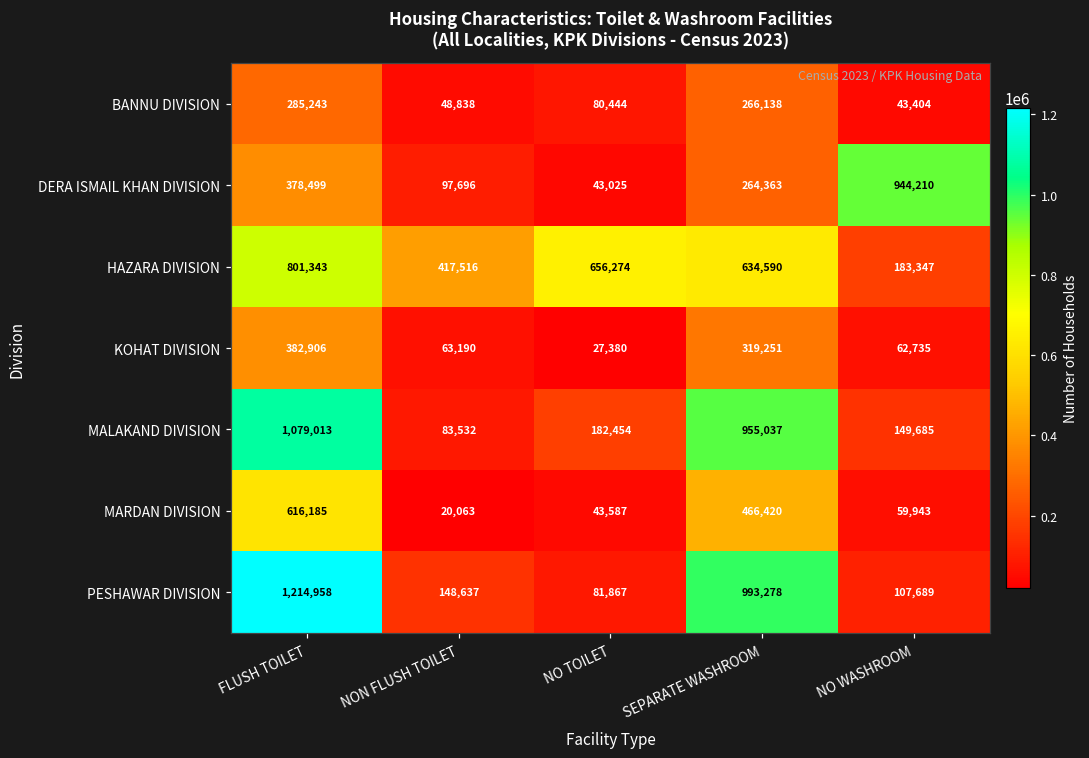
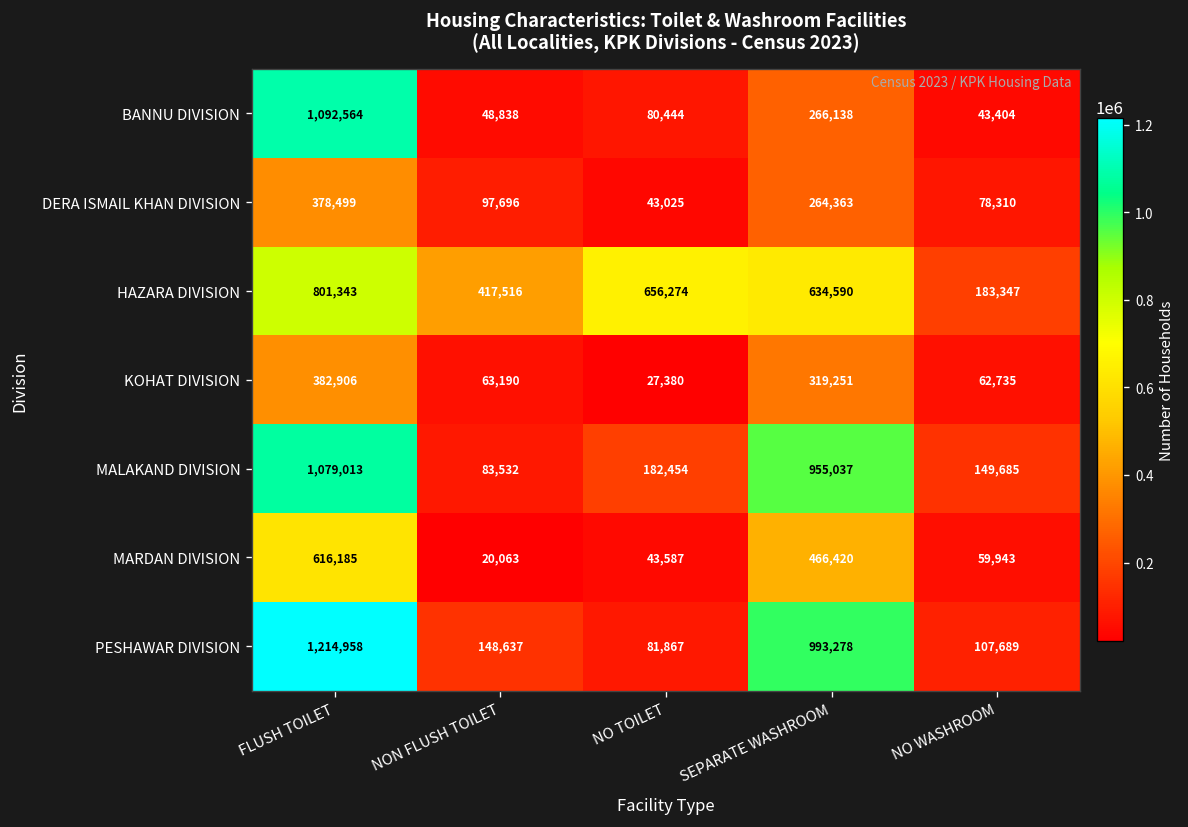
BANNU DIVISION, FLUSH TOILET: 285,243 -> 1,092,564
DERA ISMAIL KHAN DIVISION, NO WASHROOM: 944,210 -> 78,310
